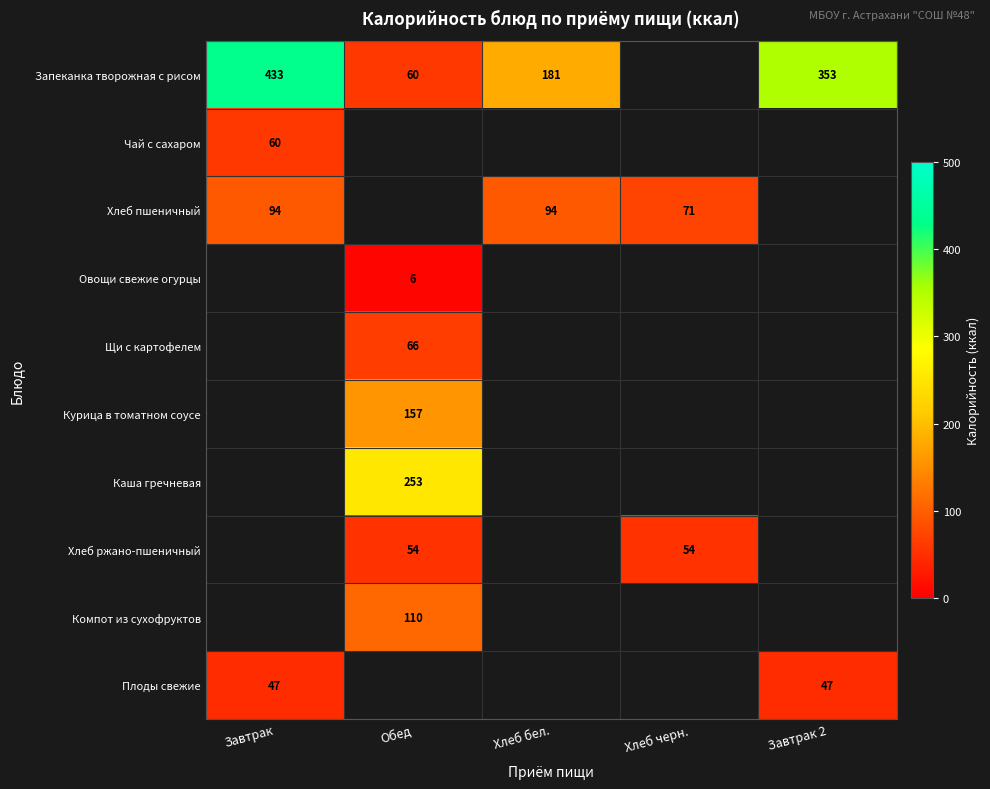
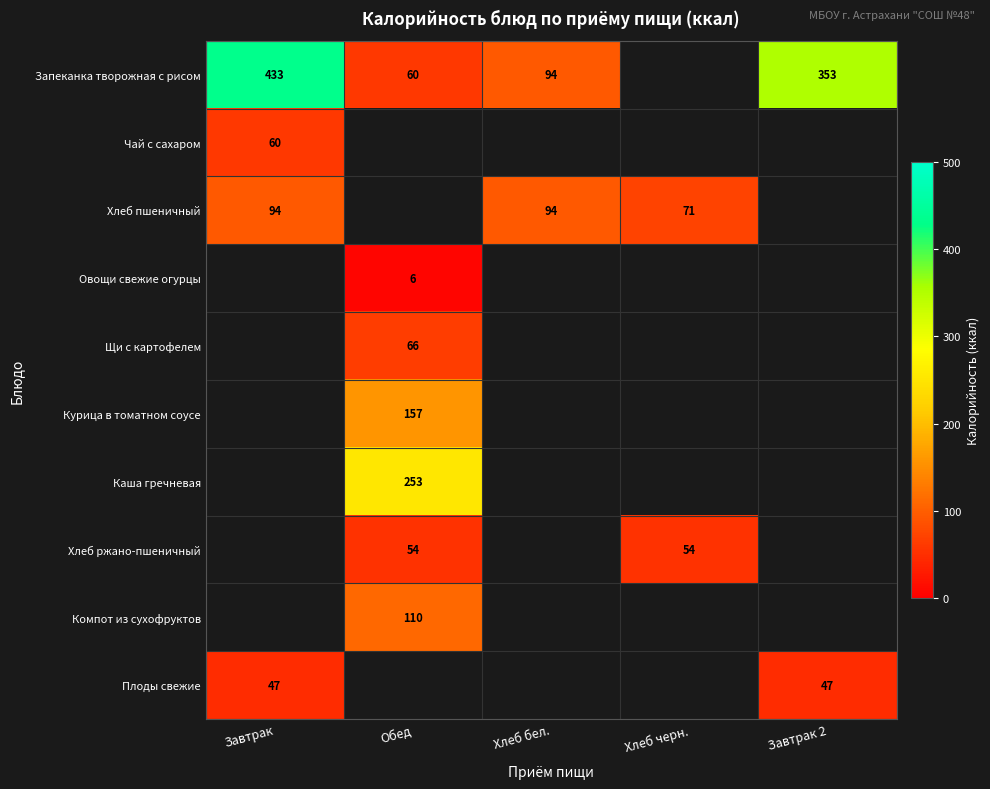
Запеканка творожная с рисом, Хлеб бел.: 181 -> 94
